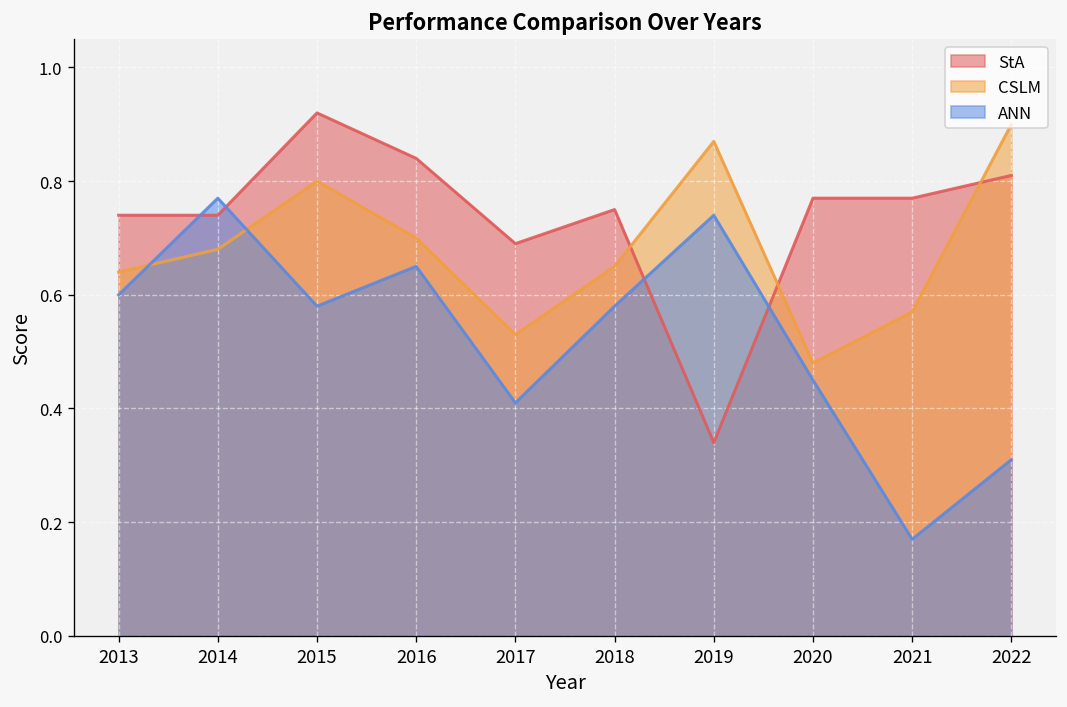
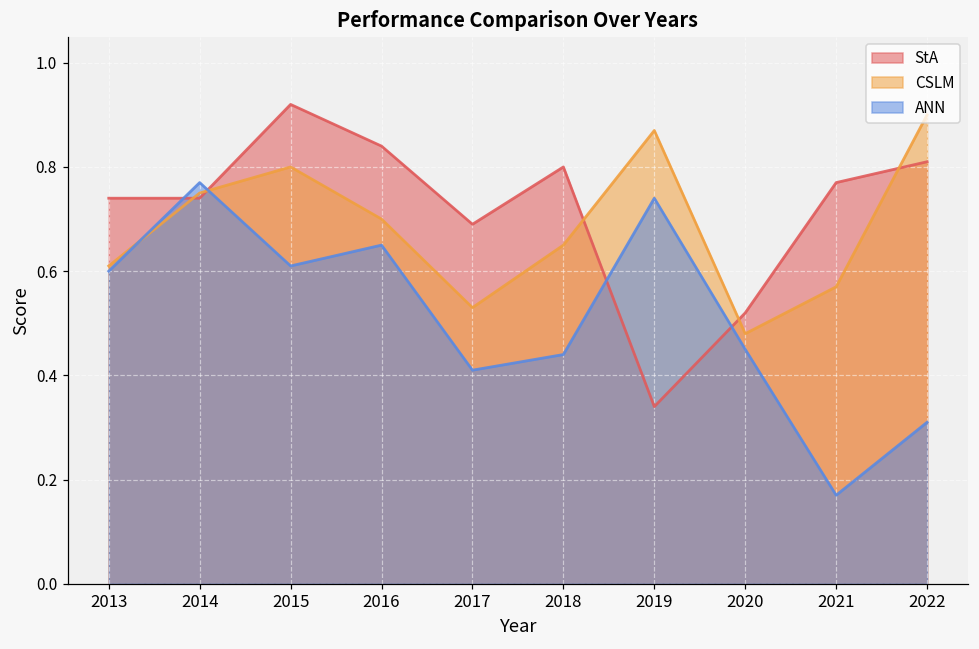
CSLM, 2013: 0.64 -> 0.61
CSLM, 2014: 0.68 -> 0.75
ANN, 2015: 0.58 -> 0.61
StA, 2018: 0.75 -> 0.80
ANN, 2018: 0.58 -> 0.44
StA, 2020: 0.77 -> 0.52
